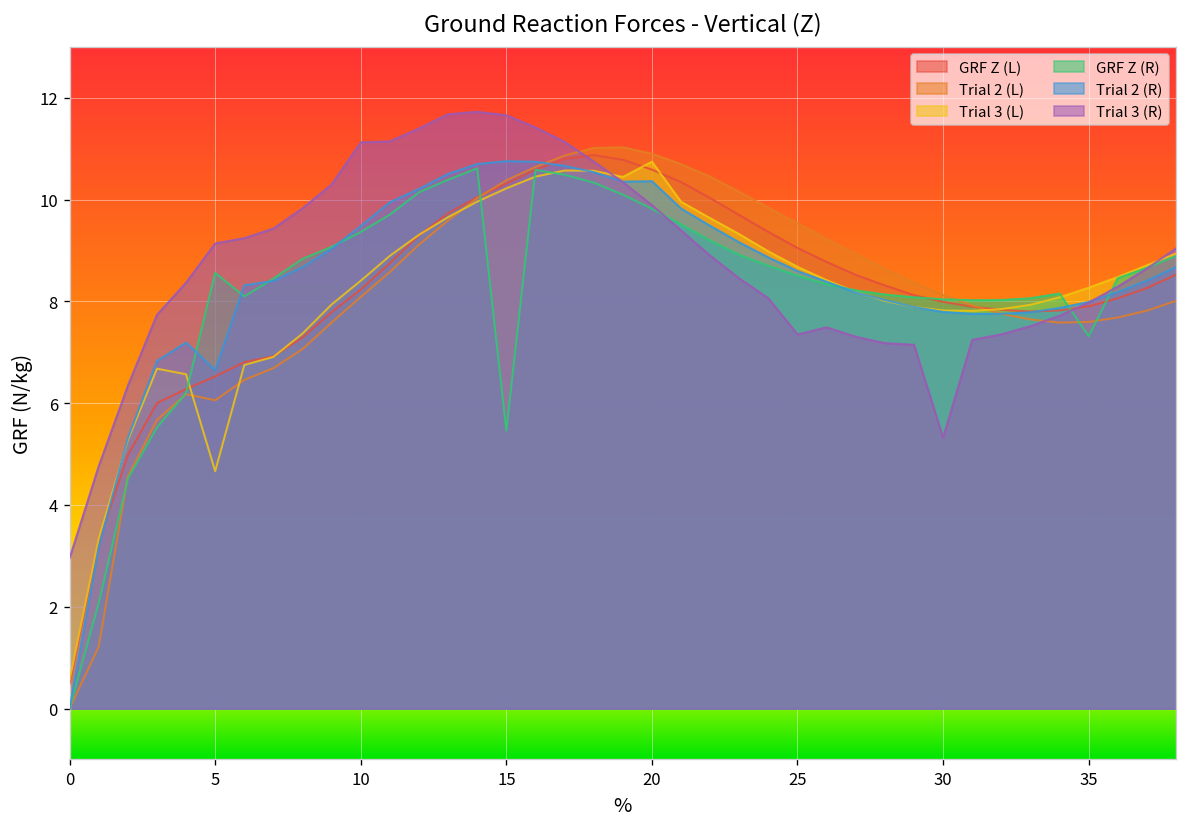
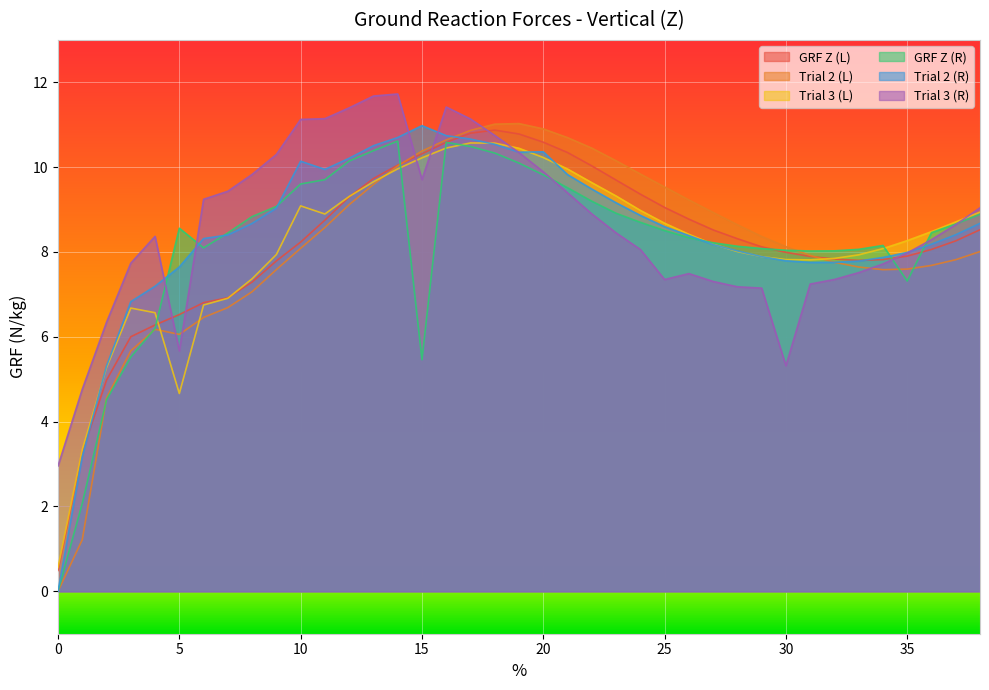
Trial 2 (R), 5: 6.6 -> 7.6
Trial 3 (R), 5: 9.1 -> 5.7
Trial 3 (L), 10: 8.4 -> 9.1
GRF Z (R), 10: 9.4 -> 9.6
Trial 2 (R), 10: 9.5 -> 10.1
Trial 2 (R), 15: 10.8 -> 11.0
Trial 3 (R), 15: 11.7 -> 9.7
Trial 3 (L), 20: 10.7 -> 10.2
